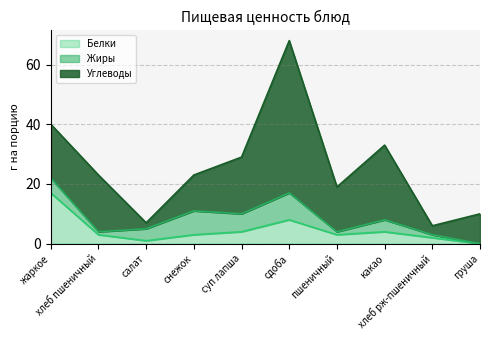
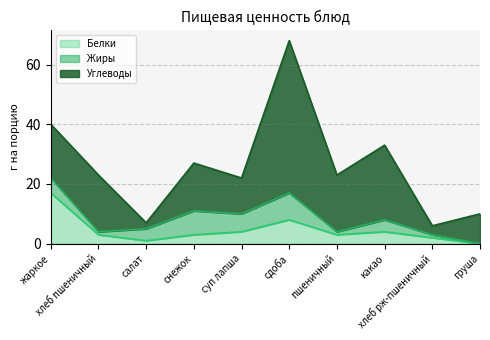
Углеводы, снежок: 12 -> 16
Углеводы, суп лапша: 19 -> 12
Углеводы, пшеничный: 15 -> 19
